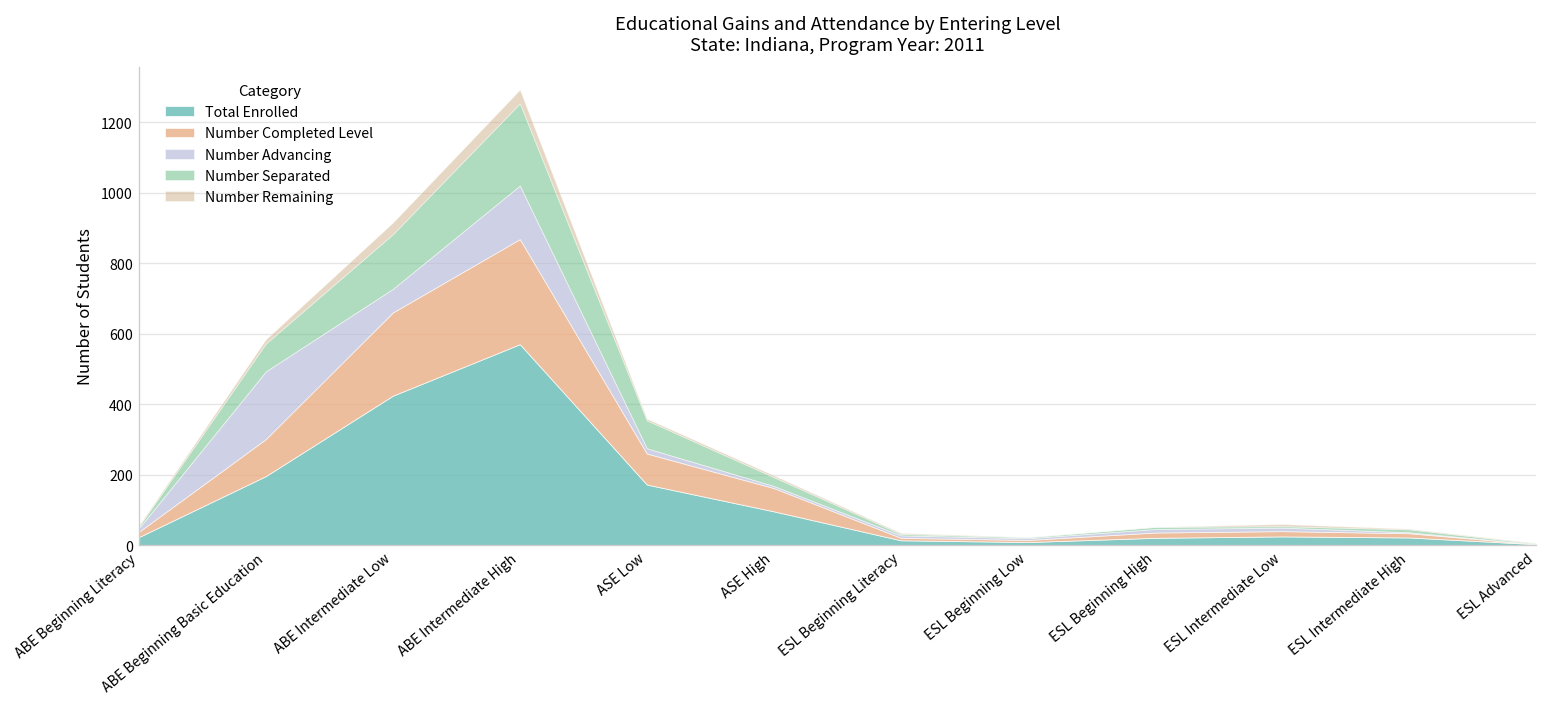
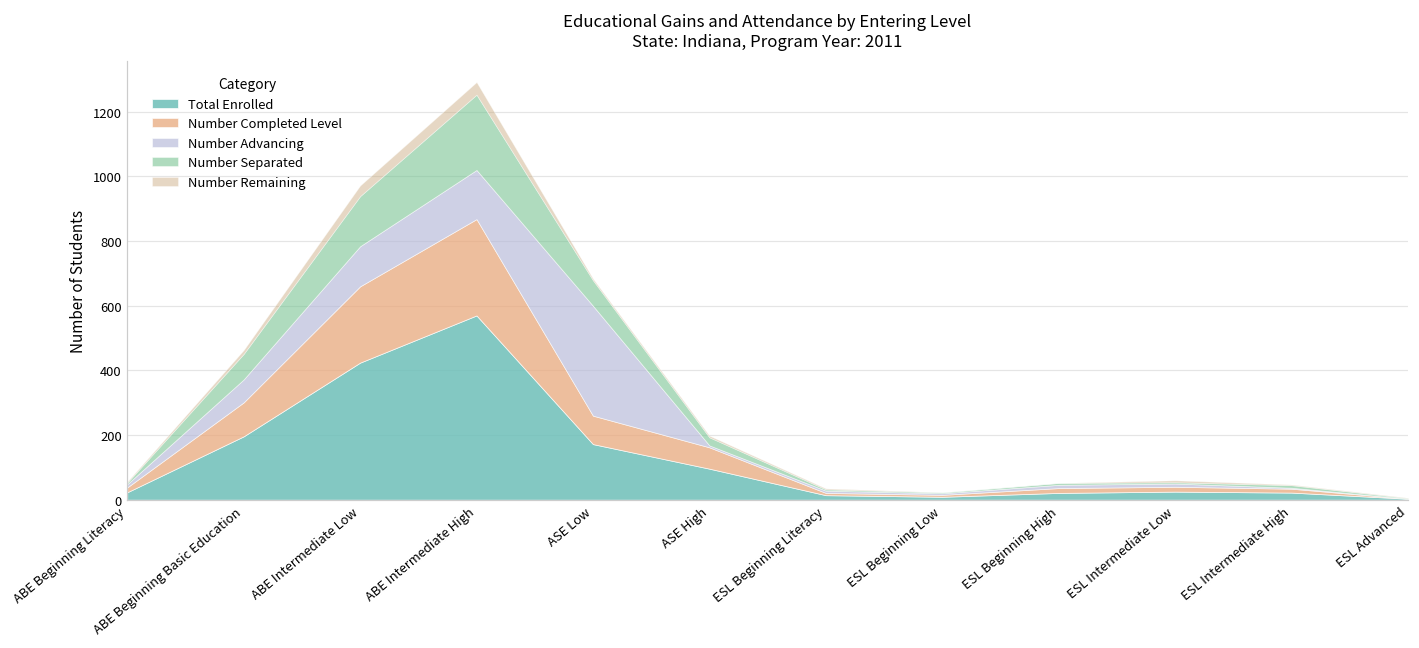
Number Advancing, ABE Beginning Basic Education: 190 -> 70
Number Advancing, ABE Intermediate Low: 70 -> 120
Number Advancing, ASE Low: 20 -> 340
